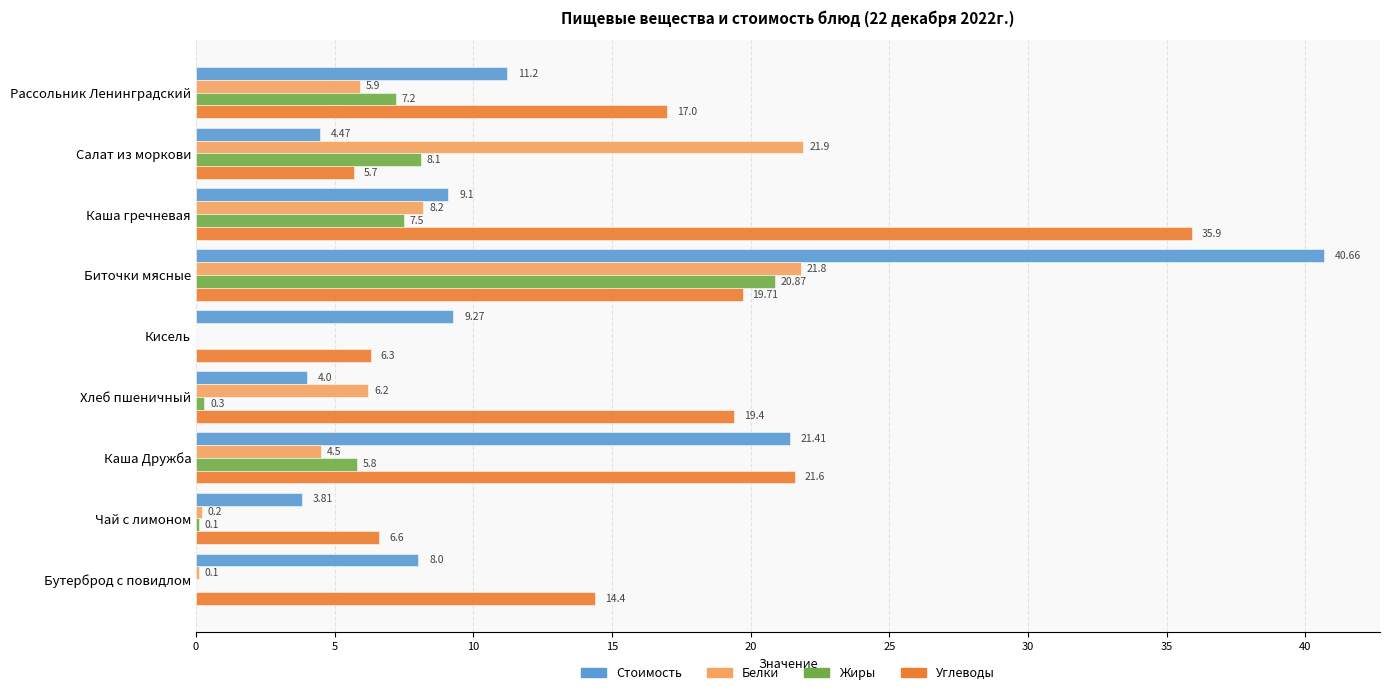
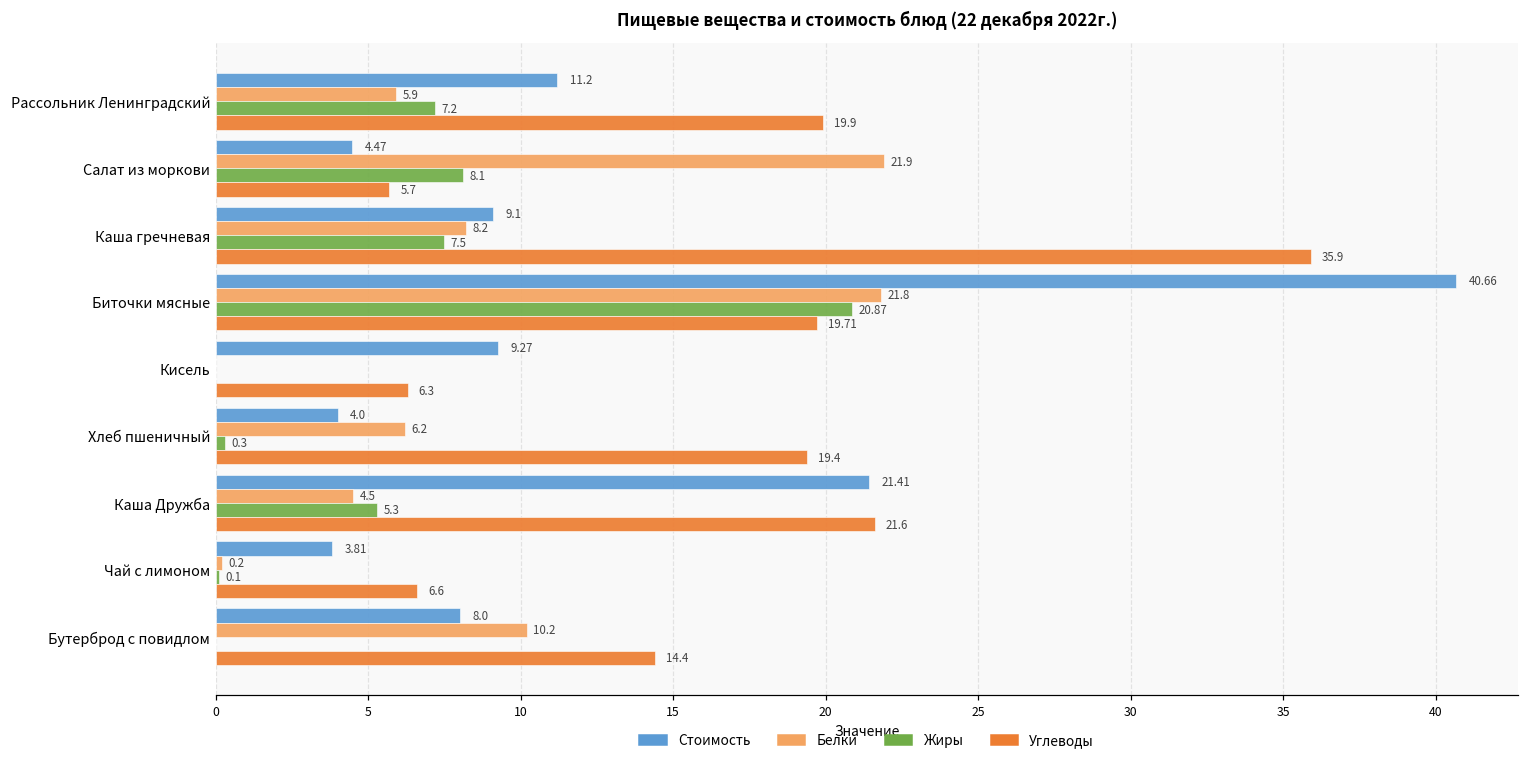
Углеводы, Рассольник Ленинградский: 17.0 -> 19.9
Жиры, Каша Дружба: 5.8 -> 5.3
Белки, Бутерброд с повидлом: 0.1 -> 10.2
